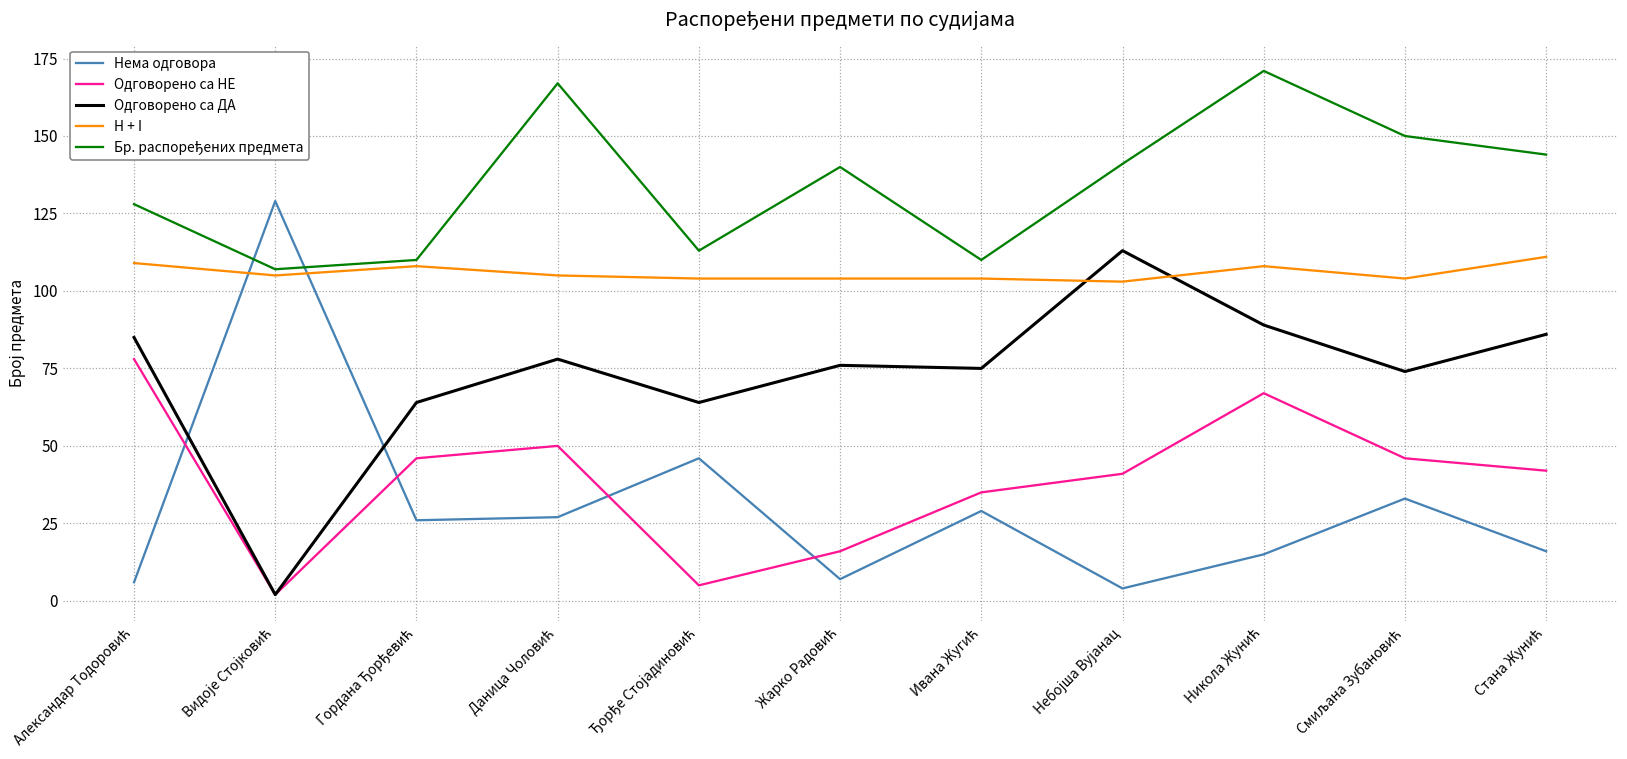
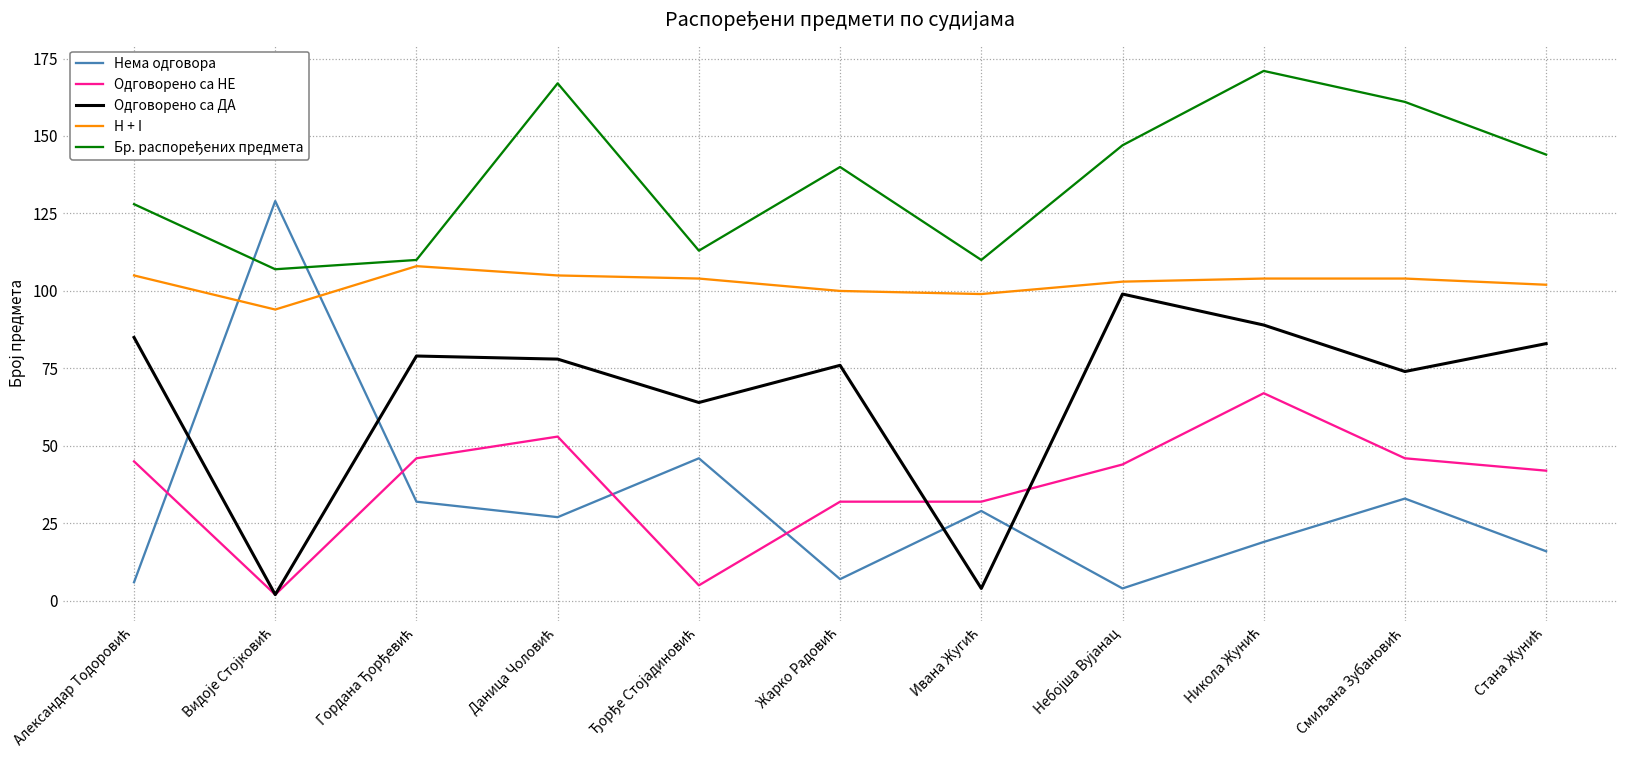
Одговорено са НЕ, Александар Тодоровић: 78 -> 45
H + I, Александар Тодоровић: 109 -> 105
H + I, Видоје Стојковић: 105 -> 94
Нема одговора, Гордана Ђорђевић: 26 -> 32
Одговорено са ДА, Гордана Ђорђевић: 64 -> 79
Одговорено са НЕ, Даница Чоловић: 50 -> 53
Одговорено са НЕ, Жарко Радовић: 16 -> 32
H + I, Жарко Радовић: 104 -> 100
Одговорено са НЕ, Ивана Жугић: 35 -> 32
Одговорено са ДА, Ивана Жугић: 75 -> 4
H + I, Ивана Жугић: 104 -> 99
Одговорено са НЕ, Небојша Вујанац: 41 -> 44
Одговорено са ДА, Небојша Вујанац: 113 -> 99
Бр. распоређених предмета, Небојша Вујанац: 141 -> 147
Нема одговора, Никола Жунић: 15 -> 19
H + I, Никола Жунић: 108 -> 104
Бр. распоређених предмета, Смиљана Зубановић: 150 -> 161
Одговорено са ДА, Стана Жунић: 86 -> 83
H + I, Стана Жунић: 111 -> 102
